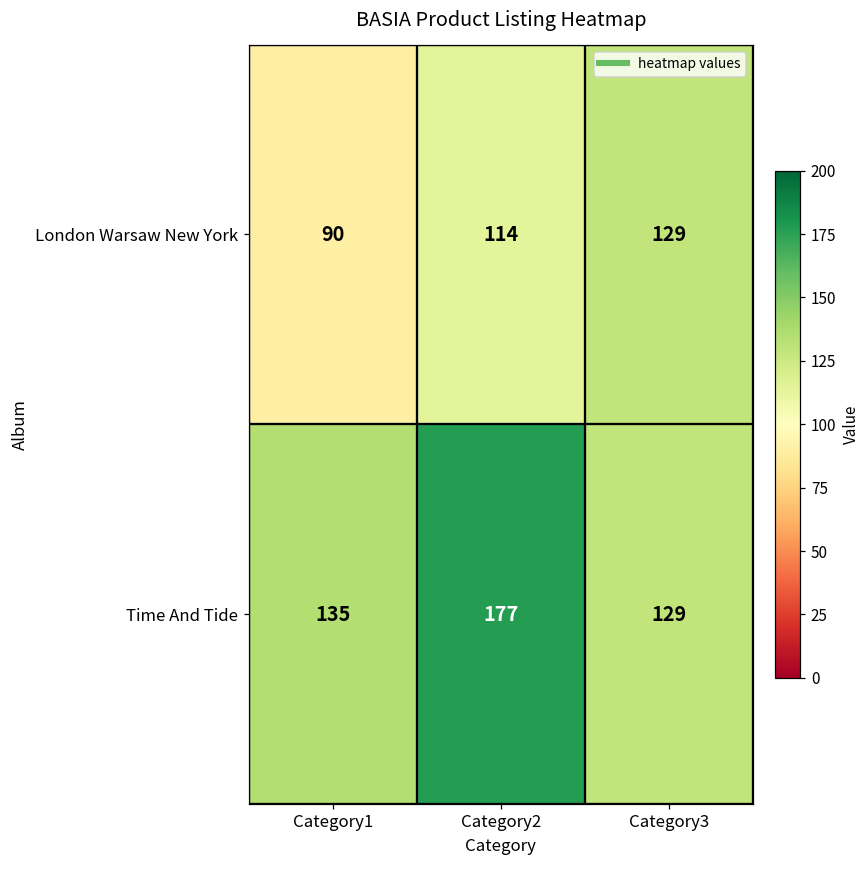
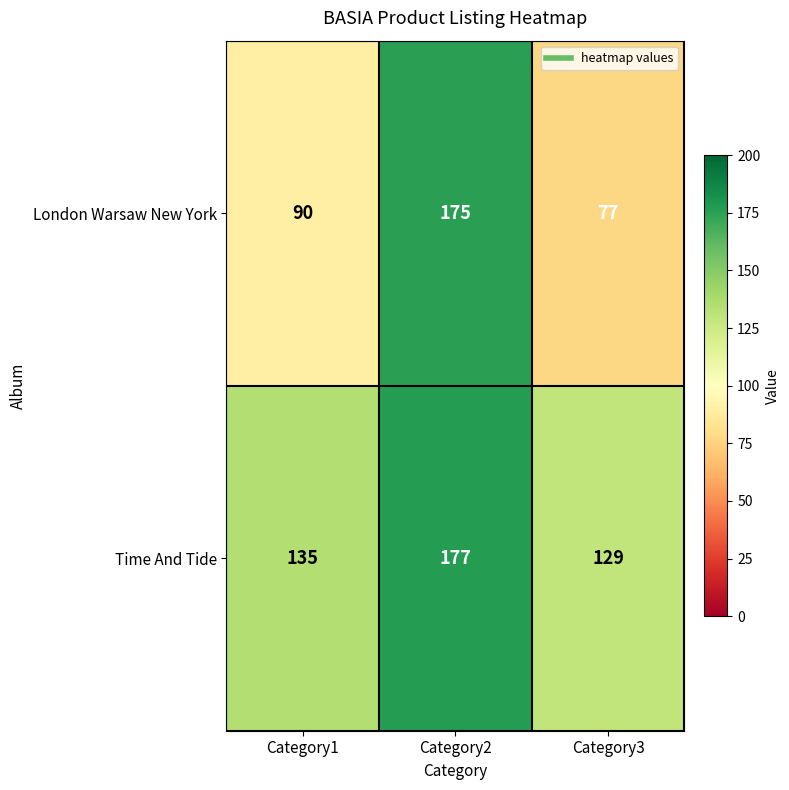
London Warsaw New York, Category2: 114 -> 175
London Warsaw New York, Category3: 129 -> 77
